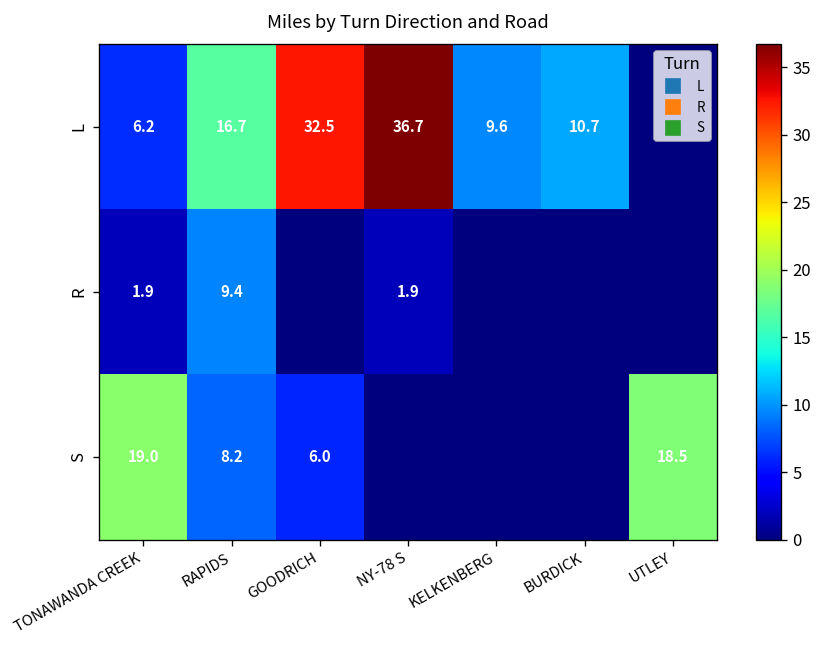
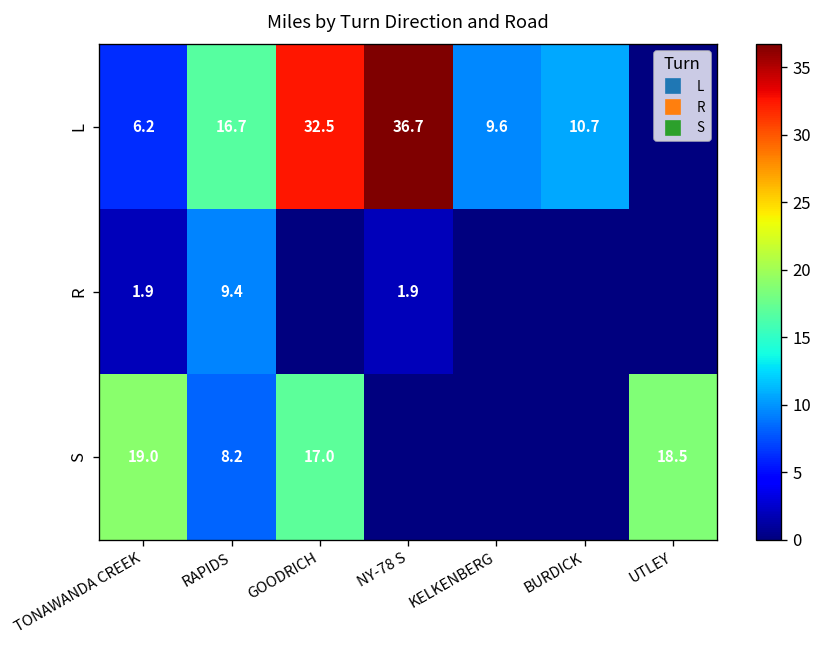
S, GOODRICH: 6.0 -> 17.0
